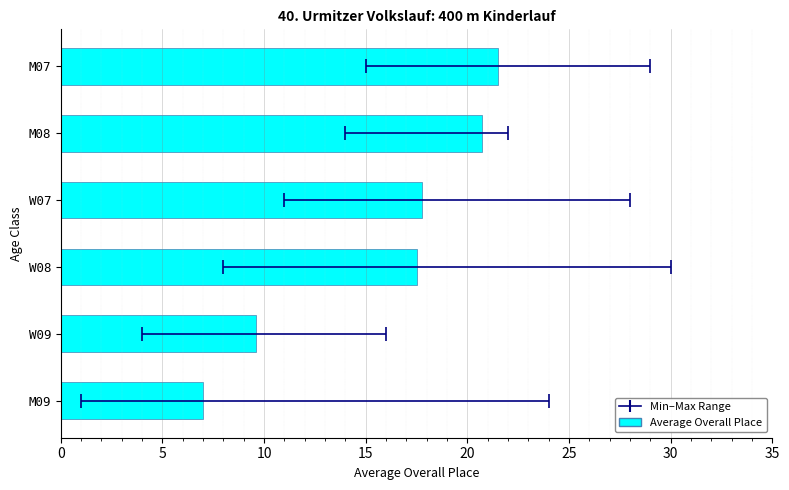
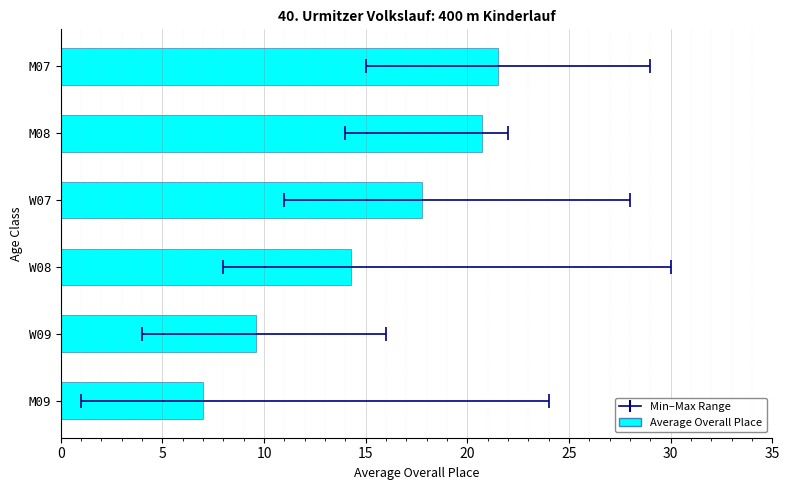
Average Overall Place, W08: 17.5 -> 14.3
